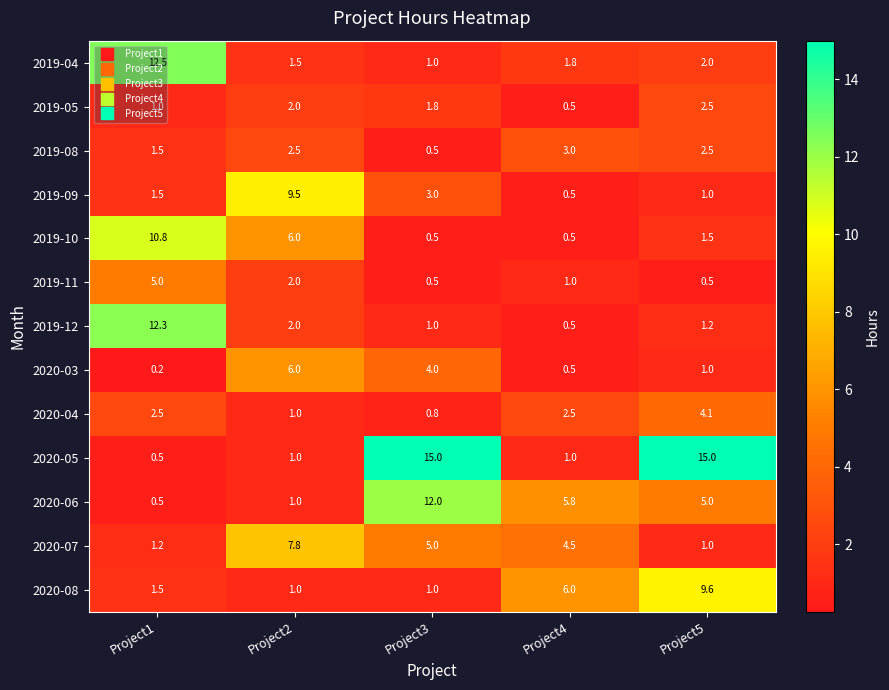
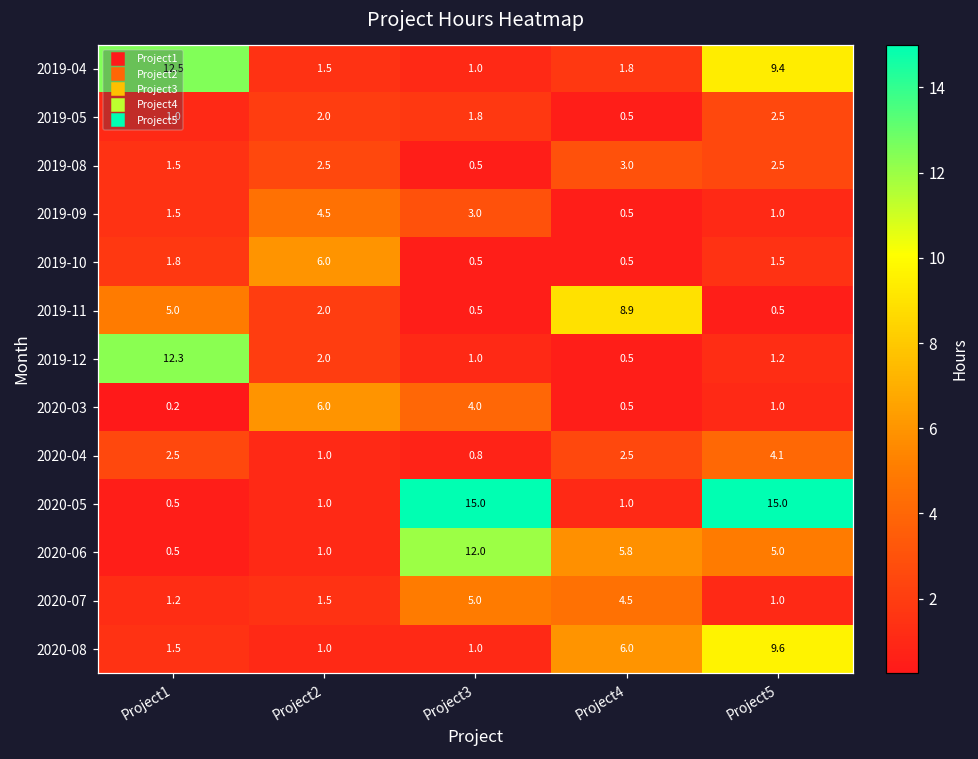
2019-04, Project5: 2.0 -> 9.4
2019-09, Project2: 9.5 -> 4.5
2019-10, Project1: 10.8 -> 1.8
2019-11, Project4: 1.0 -> 8.9
2020-07, Project2: 7.8 -> 1.5
